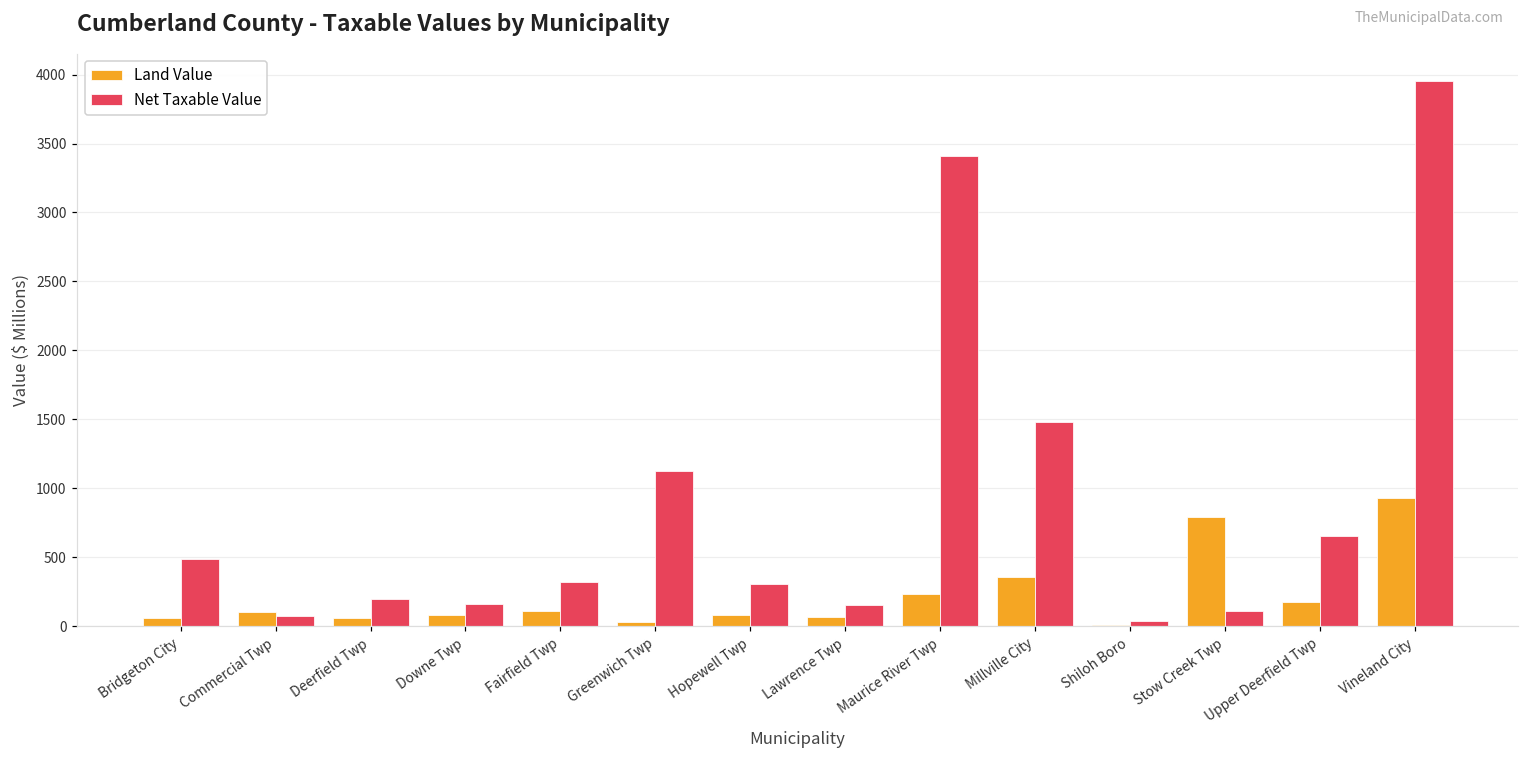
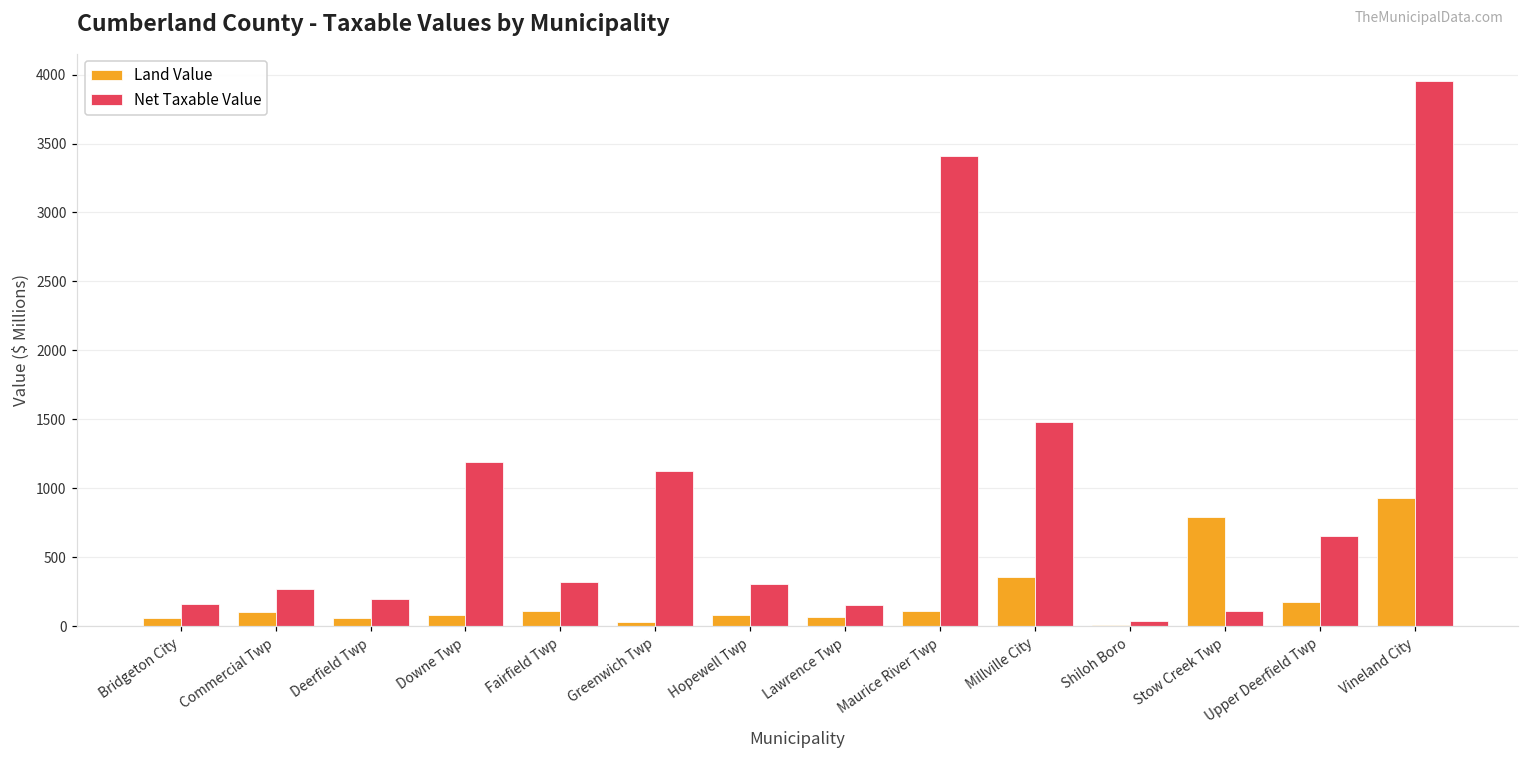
Net Taxable Value, Bridgeton City: 490 -> 160
Net Taxable Value, Commercial Twp: 70 -> 270
Net Taxable Value, Downe Twp: 160 -> 1190
Land Value, Maurice River Twp: 230 -> 110
